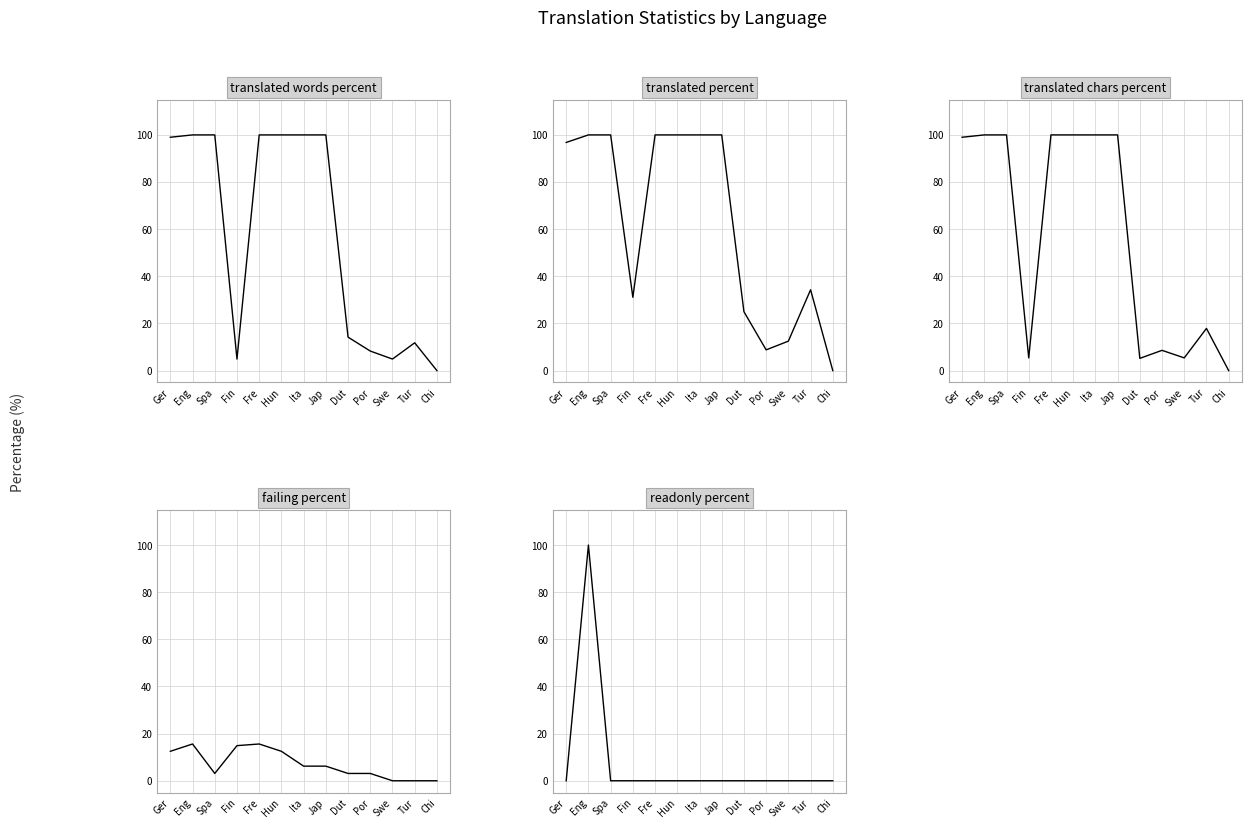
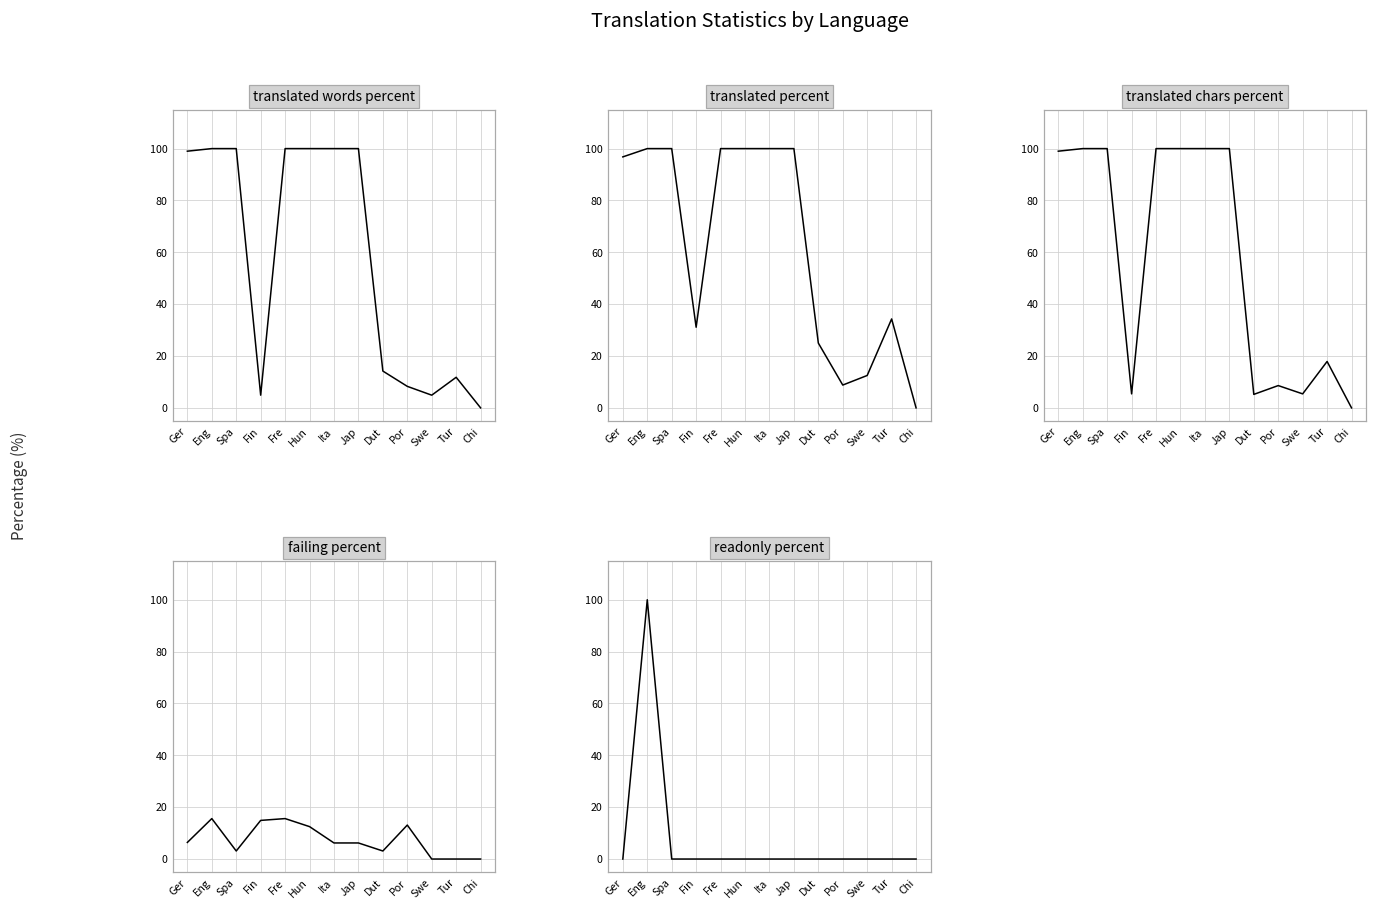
failing percent, Ger: 13 -> 6
failing percent, Por: 3 -> 13
